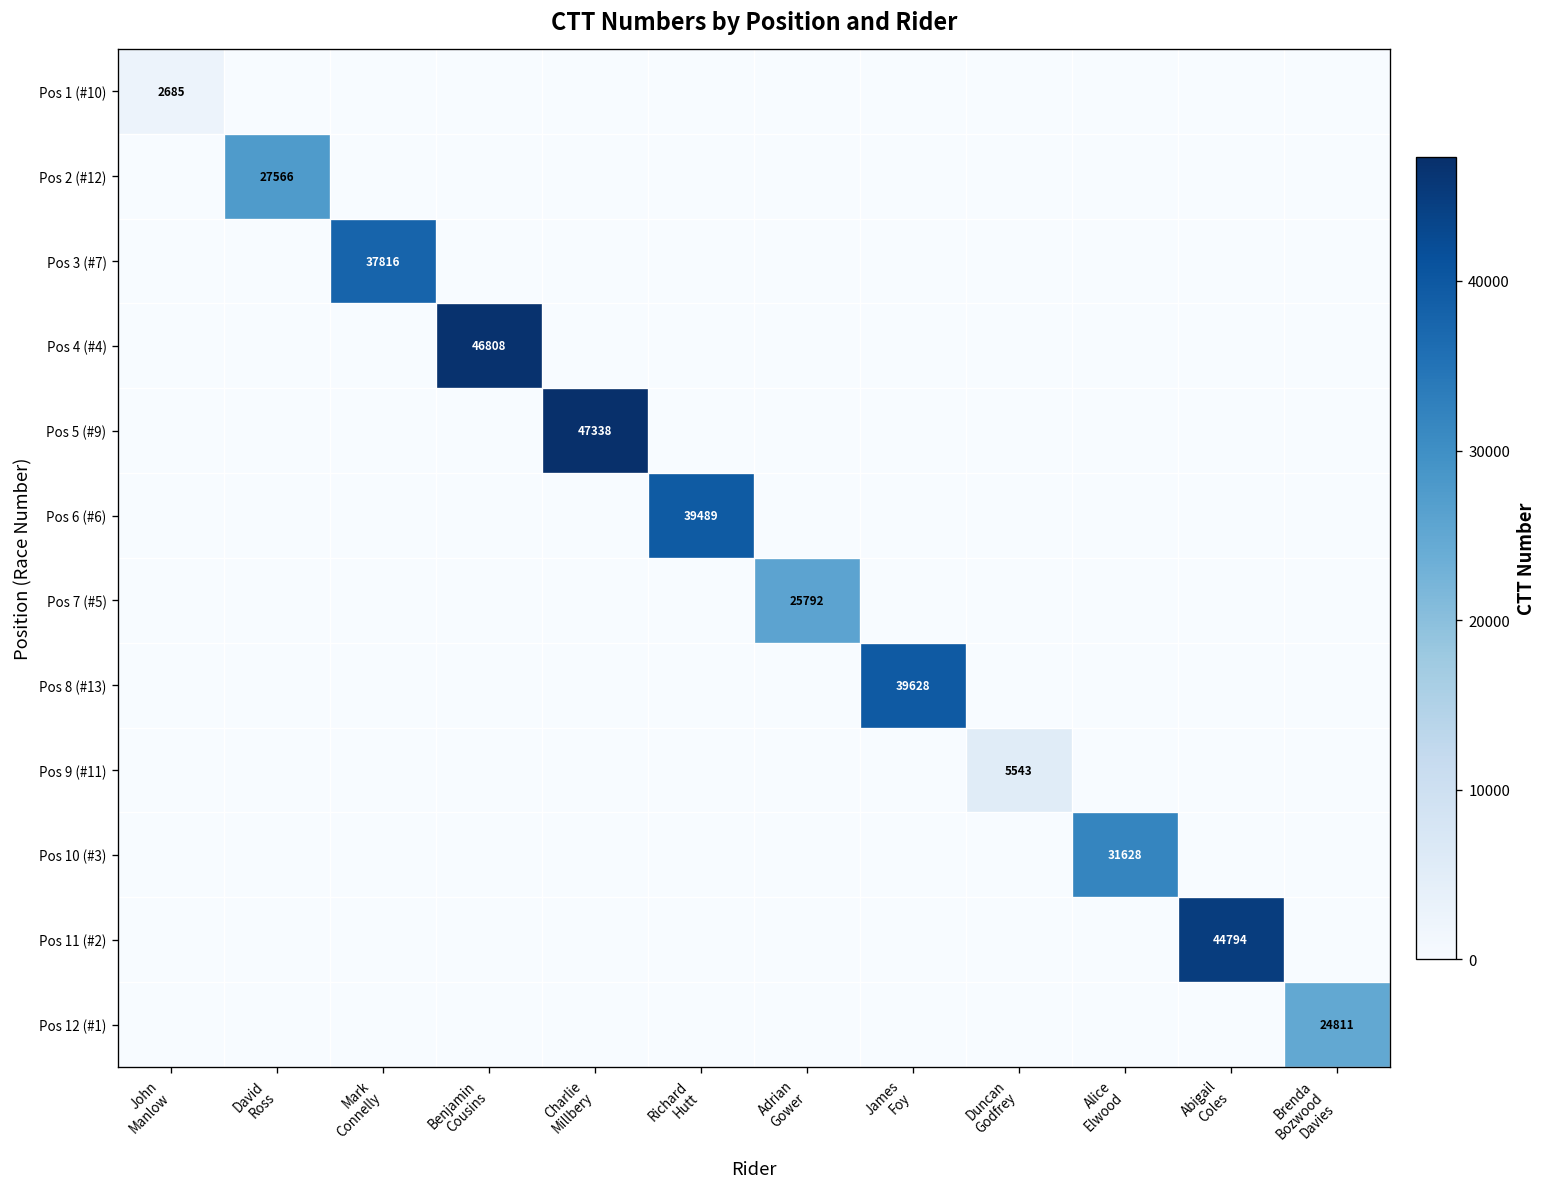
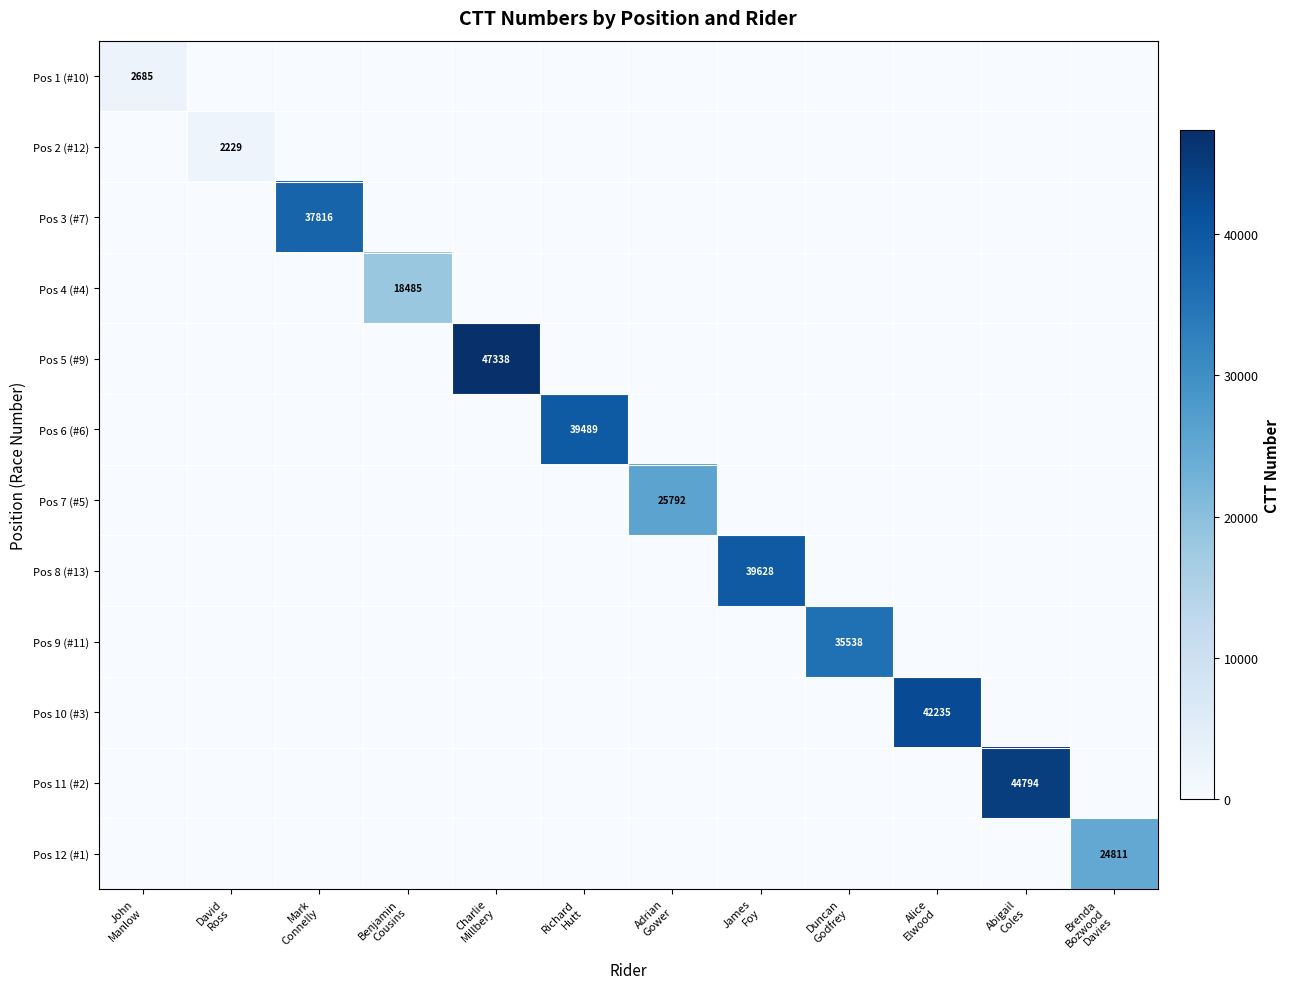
Pos 2 (#12), David Ross: 27566 -> 2229
Pos 4 (#4), Benjamin Cousins: 46808 -> 18485
Pos 9 (#11), Duncan Godfrey: 5543 -> 35538
Pos 10 (#3), Alice Elwood: 31628 -> 42235
